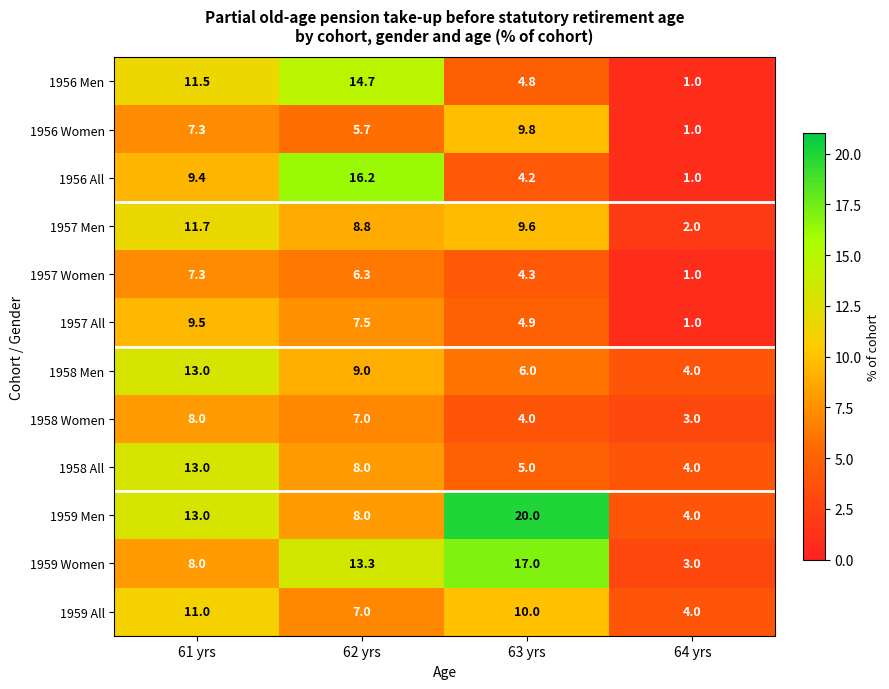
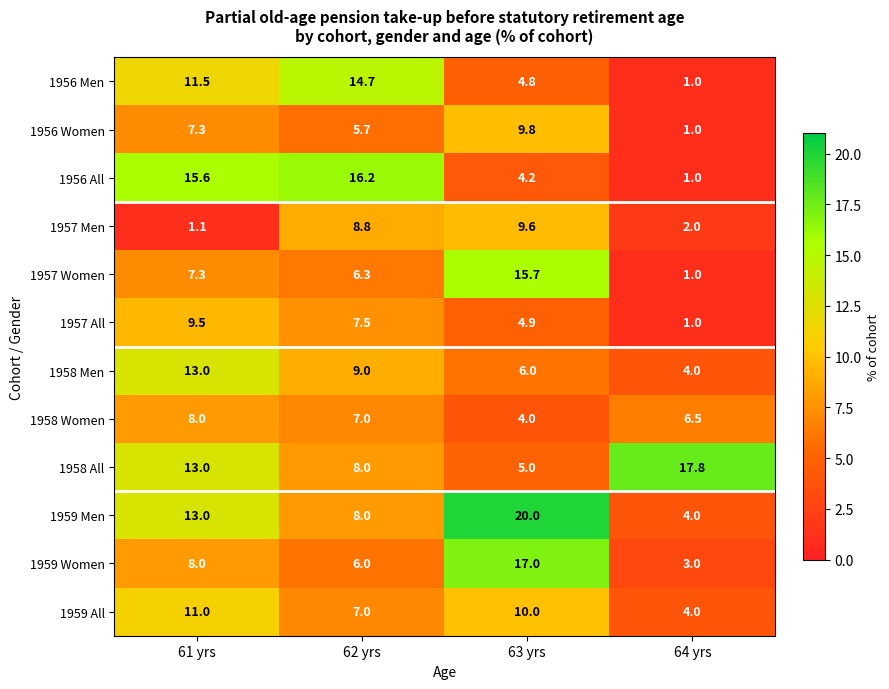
1956 All, 61 yrs: 9.4 -> 15.6
1957 Men, 61 yrs: 11.7 -> 1.1
1957 Women, 63 yrs: 4.3 -> 15.7
1958 Women, 64 yrs: 3.0 -> 6.5
1958 All, 64 yrs: 4.0 -> 17.8
1959 Women, 62 yrs: 13.3 -> 6.0
